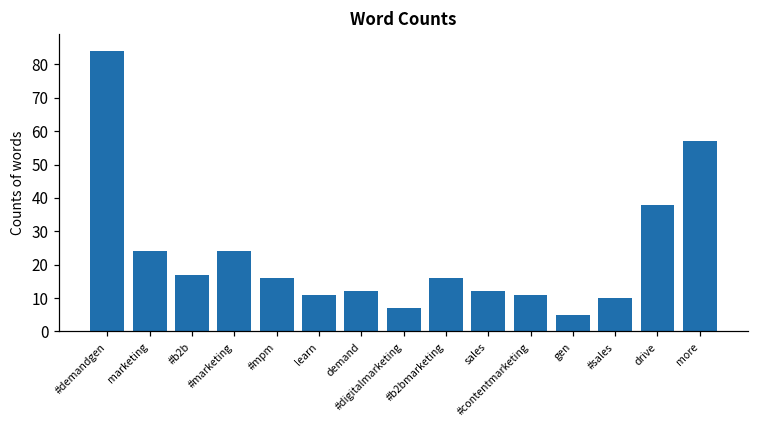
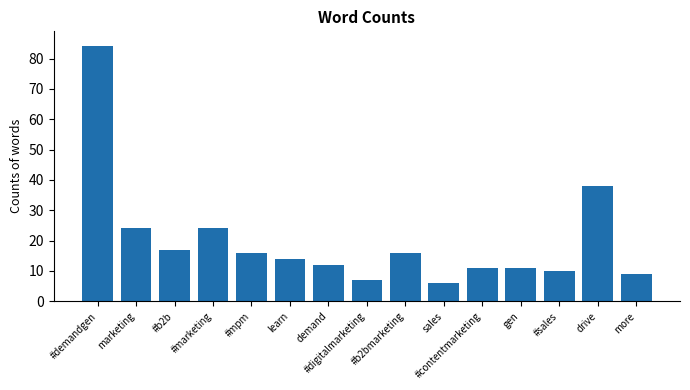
learn: 11 -> 14
sales: 12 -> 6
gen: 5 -> 11
more: 57 -> 9
